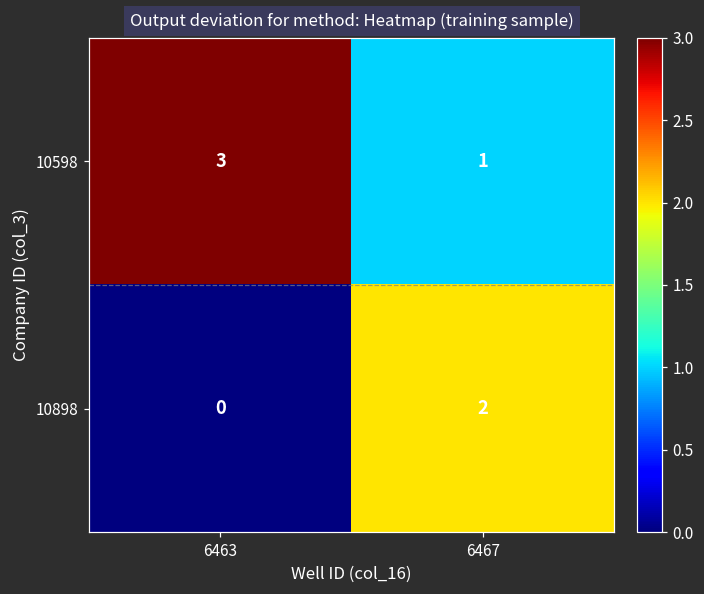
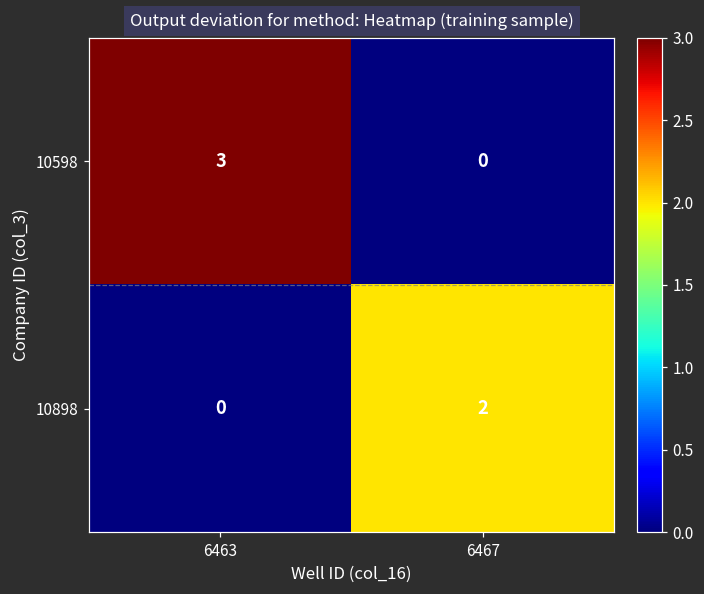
10598, 6467: 1 -> 0
